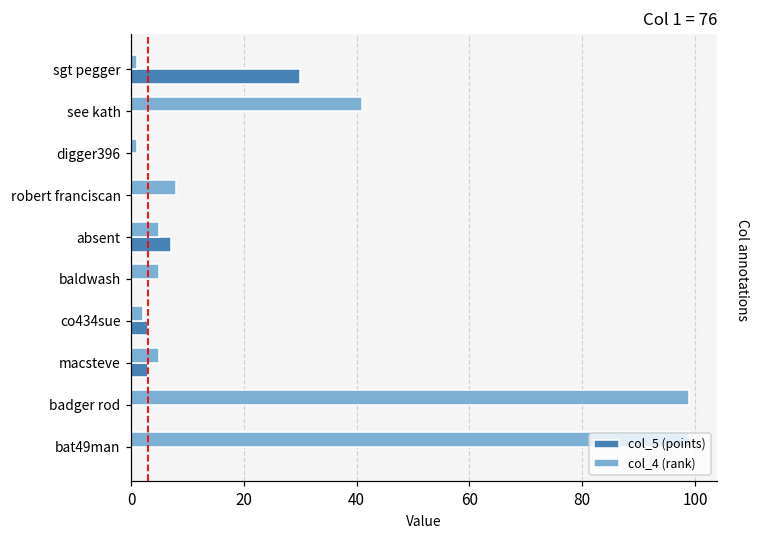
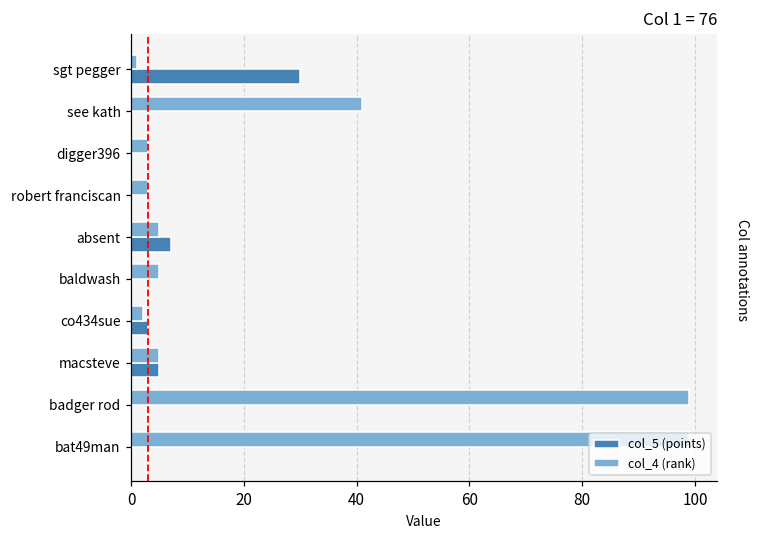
col_4 (rank), digger396: 1 -> 3
col_4 (rank), robert franciscan: 8 -> 3
col_5 (points), macsteve: 3 -> 5
